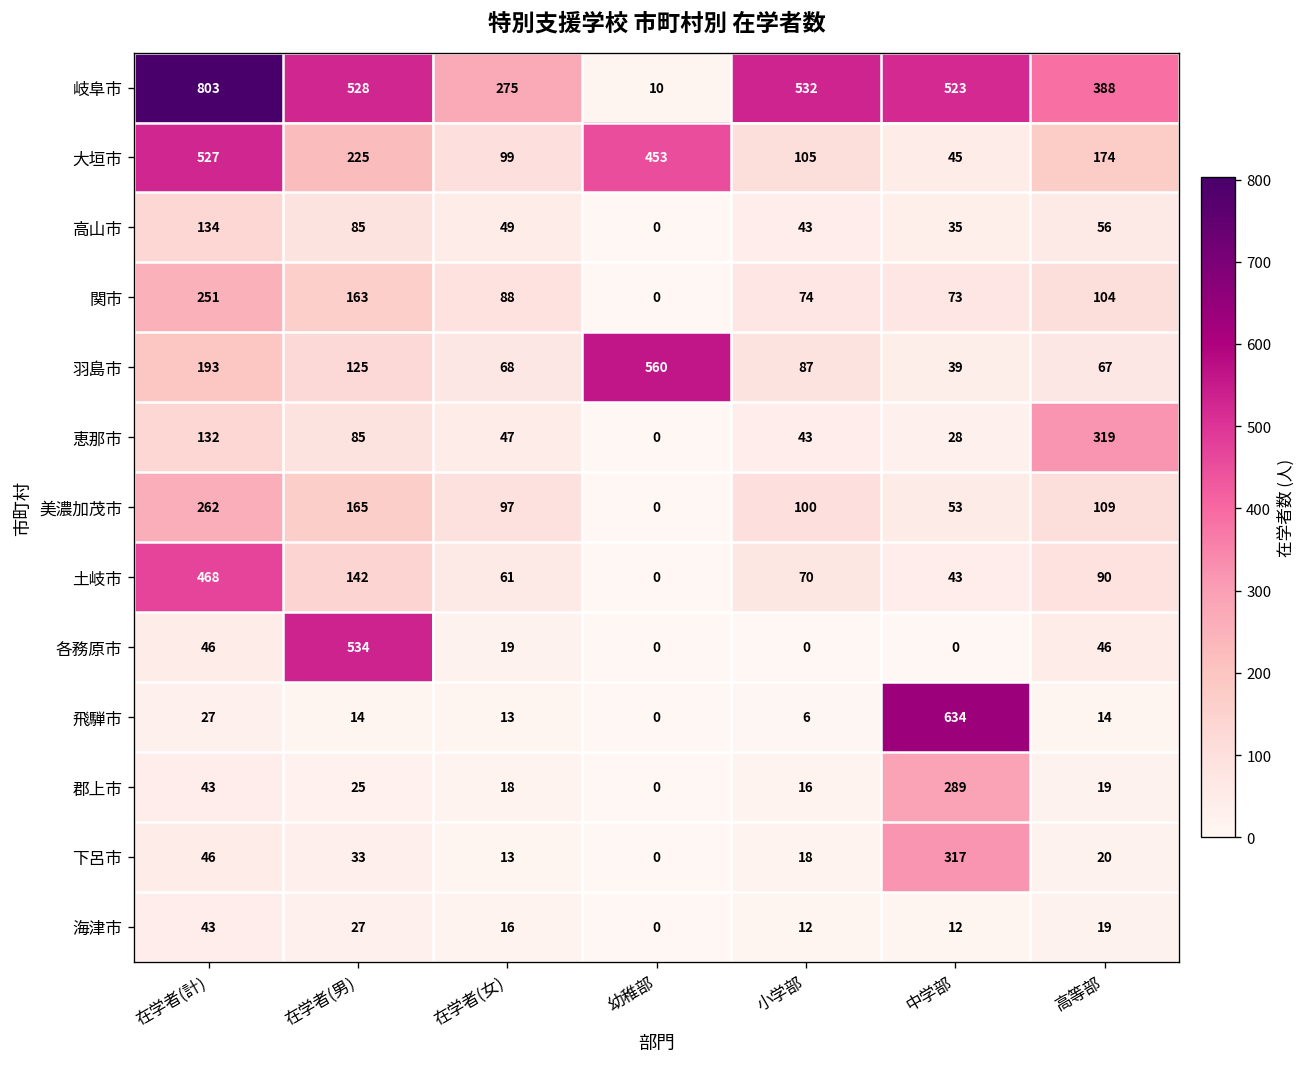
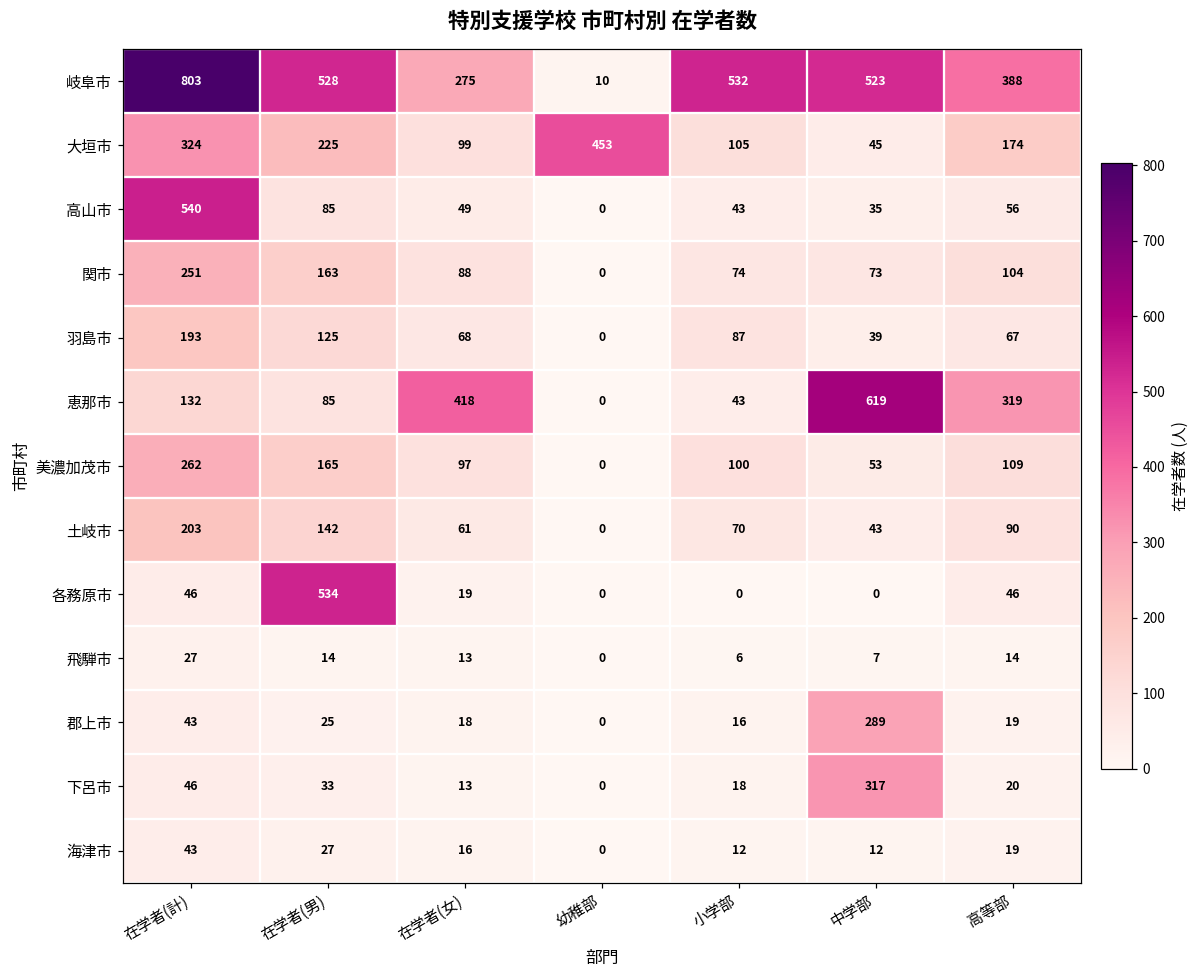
大垣市, 在学者(計): 527 -> 324
高山市, 在学者(計): 134 -> 540
羽島市, 幼稚部: 560 -> 0
恵那市, 在学者(女): 47 -> 418
恵那市, 中学部: 28 -> 619
土岐市, 在学者(計): 468 -> 203
飛騨市, 中学部: 634 -> 7
